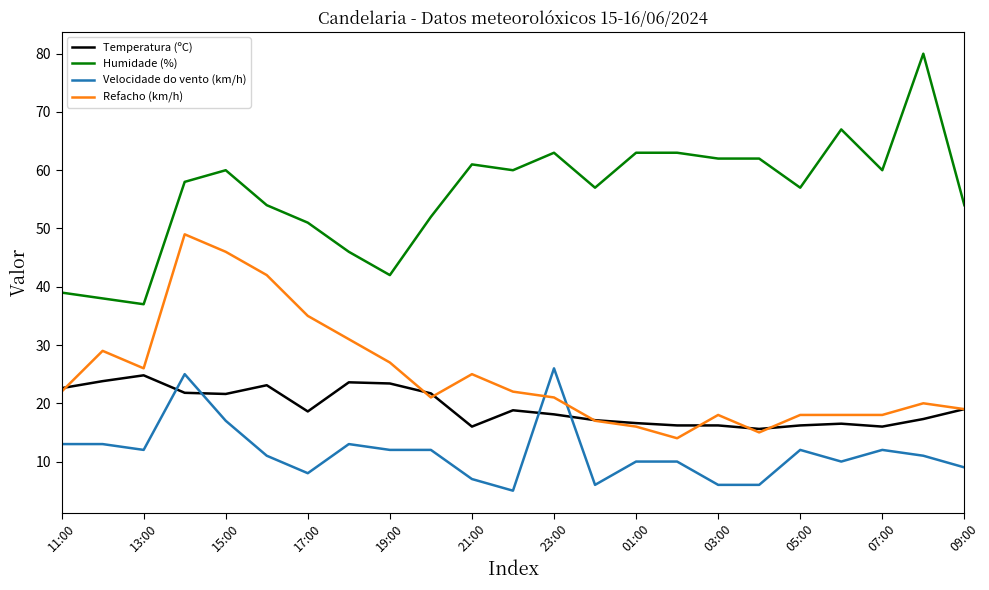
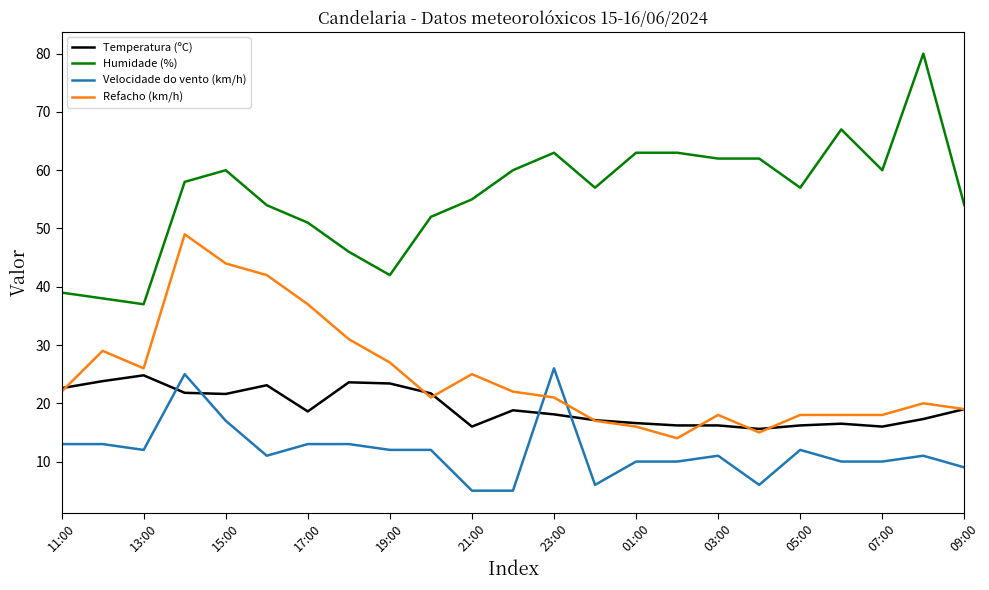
Refacho (km/h), 15:00: 46 -> 44
Velocidade do vento (km/h), 17:00: 8 -> 13
Refacho (km/h), 17:00: 35 -> 37
Humidade (%), 21:00: 61 -> 55
Velocidade do vento (km/h), 21:00: 7 -> 5
Velocidade do vento (km/h), 03:00: 6 -> 11
Velocidade do vento (km/h), 07:00: 12 -> 10
